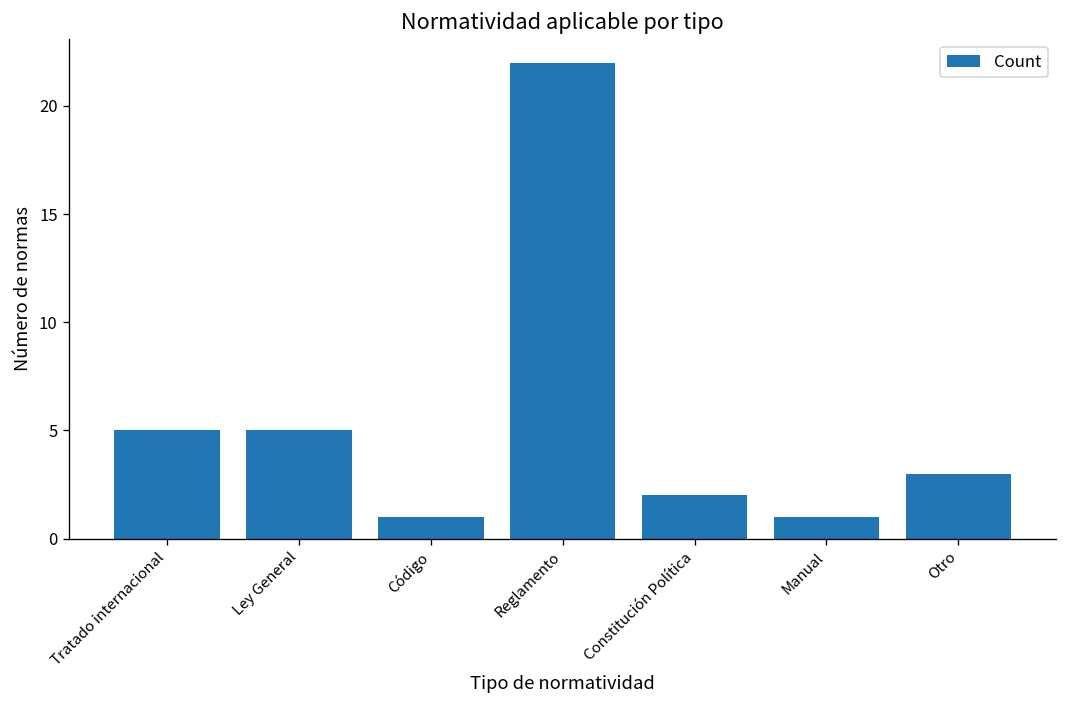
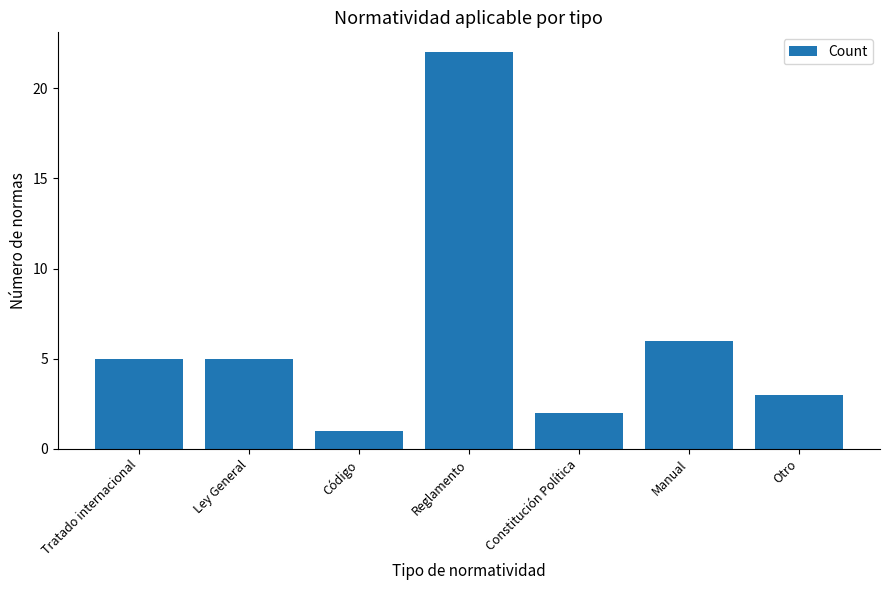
Manual: 1 -> 6
